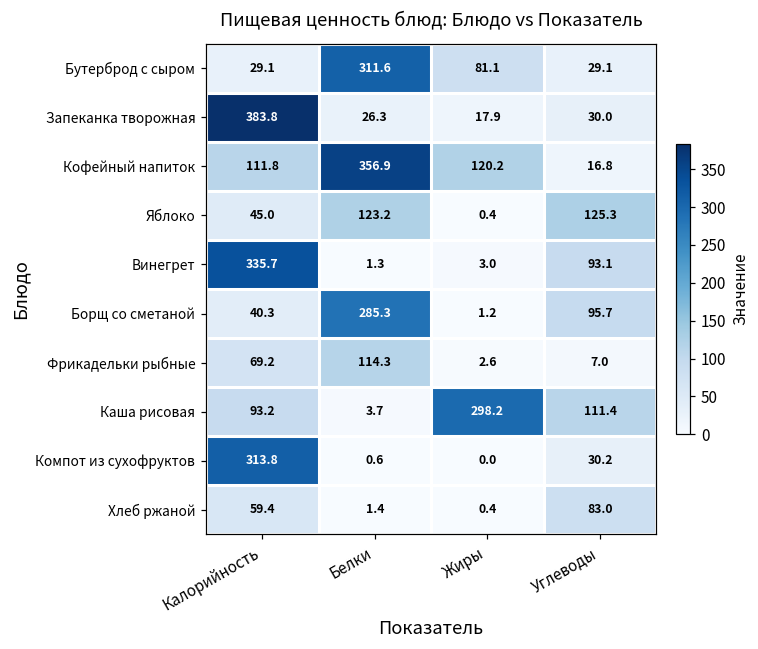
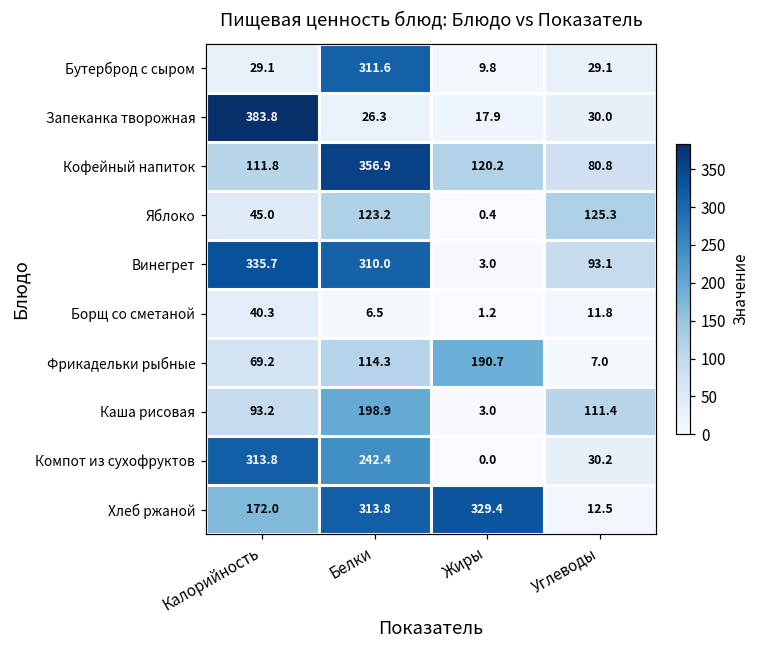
Бутерброд с сыром, Жиры: 81.1 -> 9.8
Кофейный напиток, Углеводы: 16.8 -> 80.8
Винегрет, Белки: 1.3 -> 310.0
Борщ со сметаной, Белки: 285.3 -> 6.5
Борщ со сметаной, Углеводы: 95.7 -> 11.8
Фрикадельки рыбные, Жиры: 2.6 -> 190.7
Каша рисовая, Белки: 3.7 -> 198.9
Каша рисовая, Жиры: 298.2 -> 3.0
Компот из сухофруктов, Белки: 0.6 -> 242.4
Хлеб ржаной, Калорийность: 59.4 -> 172.0
Хлеб ржаной, Белки: 1.4 -> 313.8
Хлеб ржаной, Жиры: 0.4 -> 329.4
Хлеб ржаной, Углеводы: 83.0 -> 12.5
